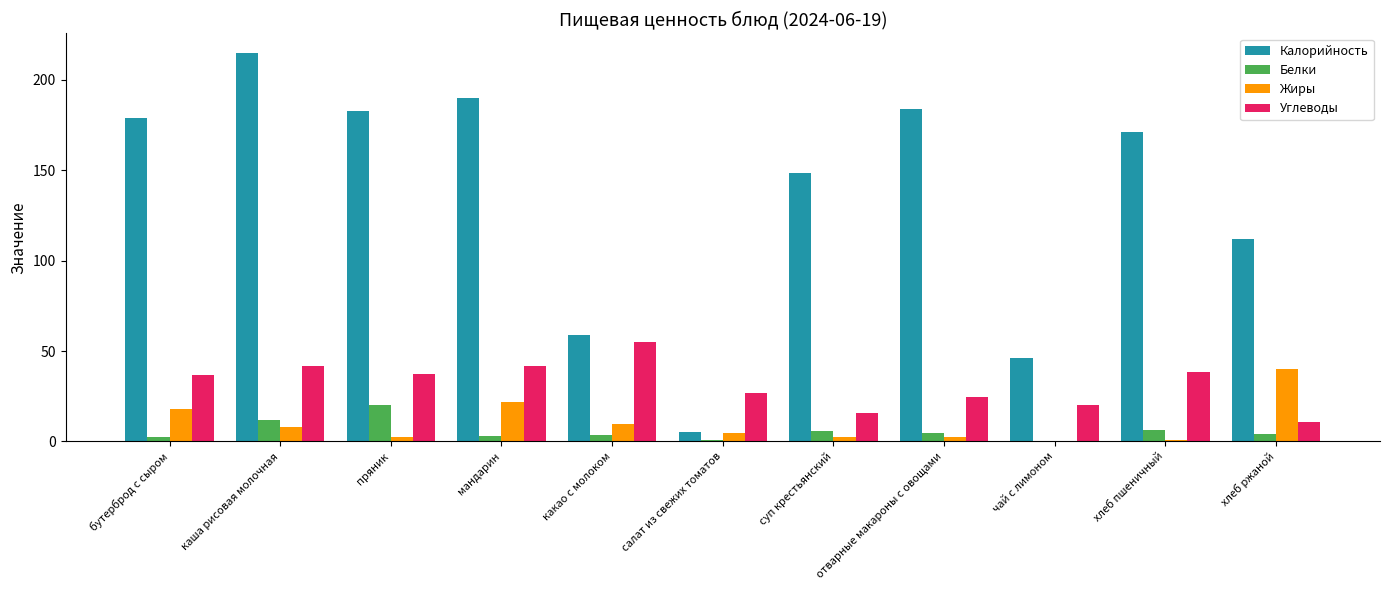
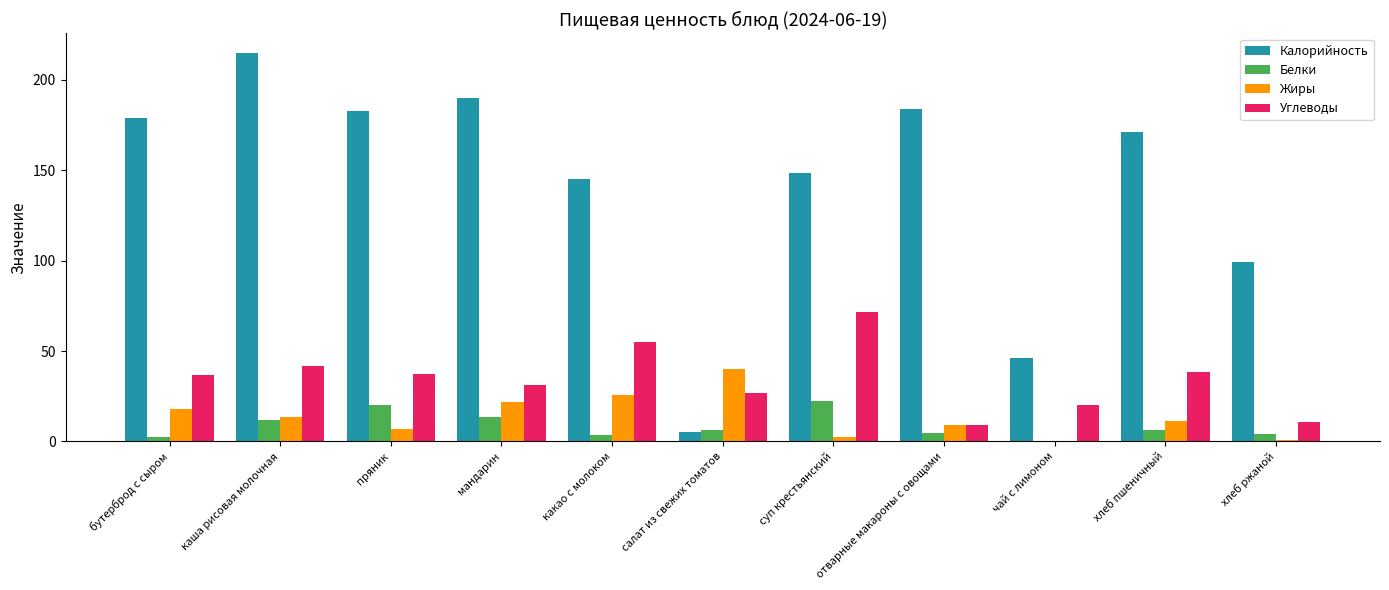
Жиры, каша рисовая молочная: 8 -> 14
Жиры, пряник: 2 -> 7
Белки, мандарин: 3 -> 14
Углеводы, мандарин: 42 -> 32
Калорийность, какао с молоком: 59 -> 145
Жиры, какао с молоком: 10 -> 25
Белки, салат из свежих томатов: 1 -> 6
Жиры, салат из свежих томатов: 5 -> 40
Белки, суп крестьянский: 6 -> 22
Углеводы, суп крестьянский: 16 -> 72
Жиры, отварные макароны с овощами: 2 -> 9
Углеводы, отварные макароны с овощами: 24 -> 9
Жиры, хлеб пшеничный: 1 -> 12
Калорийность, хлеб ржаной: 112 -> 99
Жиры, хлеб ржаной: 40 -> 1
